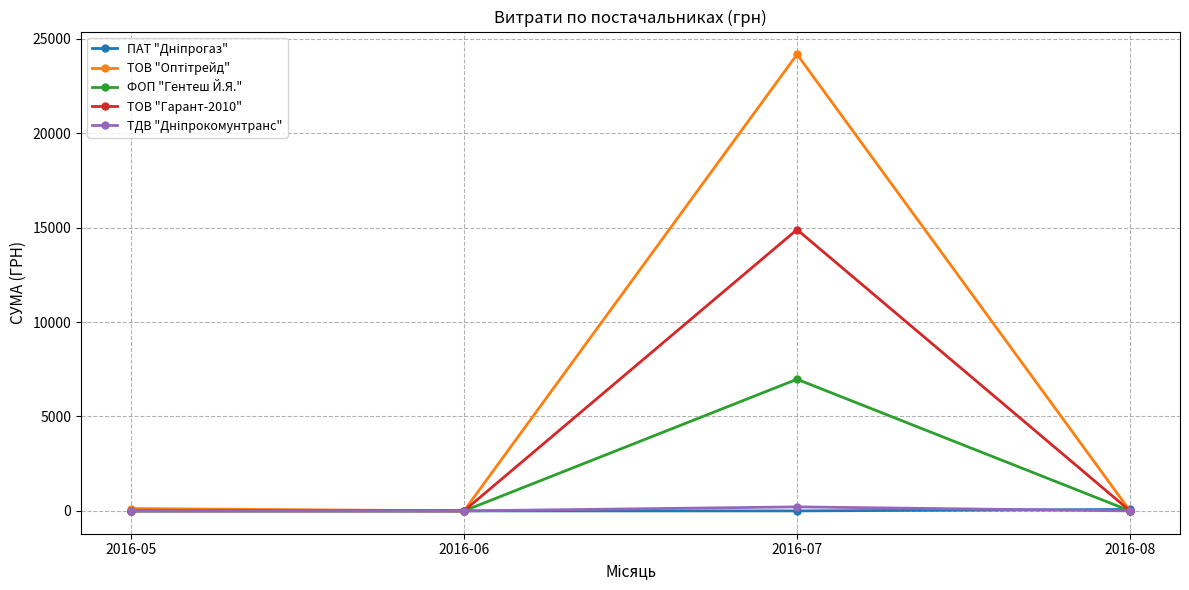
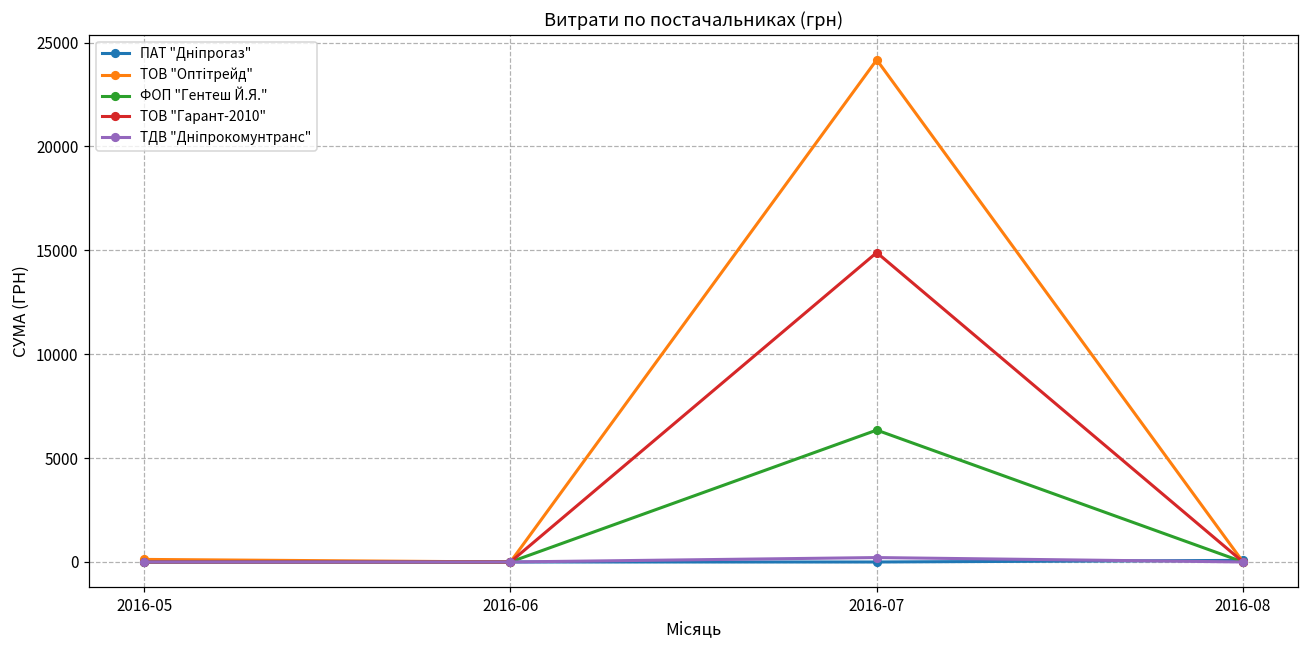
ФОП "Гентеш Й.Я.", 2016-07: 7000 -> 6300
